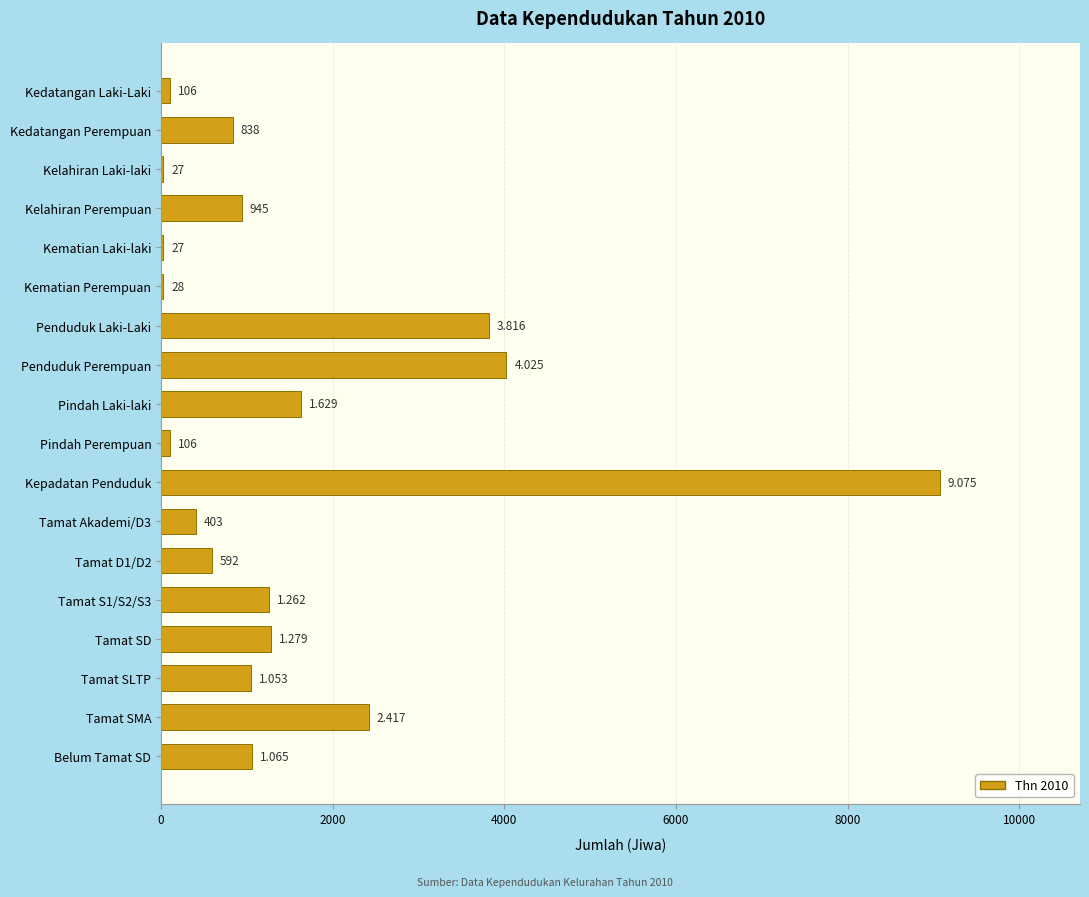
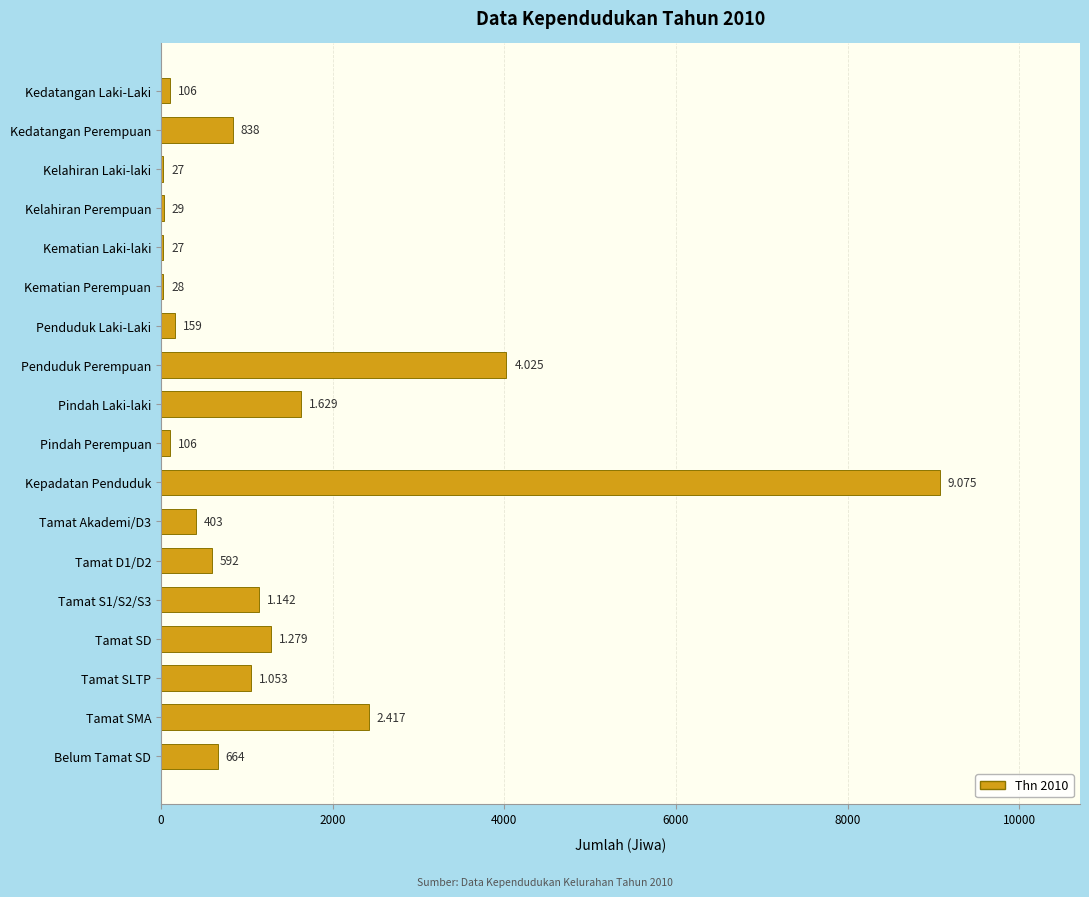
Kelahiran Perempuan: 945 -> 29
Penduduk Laki-Laki: 3.816 -> 159
Tamat S1/S2/S3: 1.262 -> 1.142
Belum Tamat SD: 1.065 -> 664
